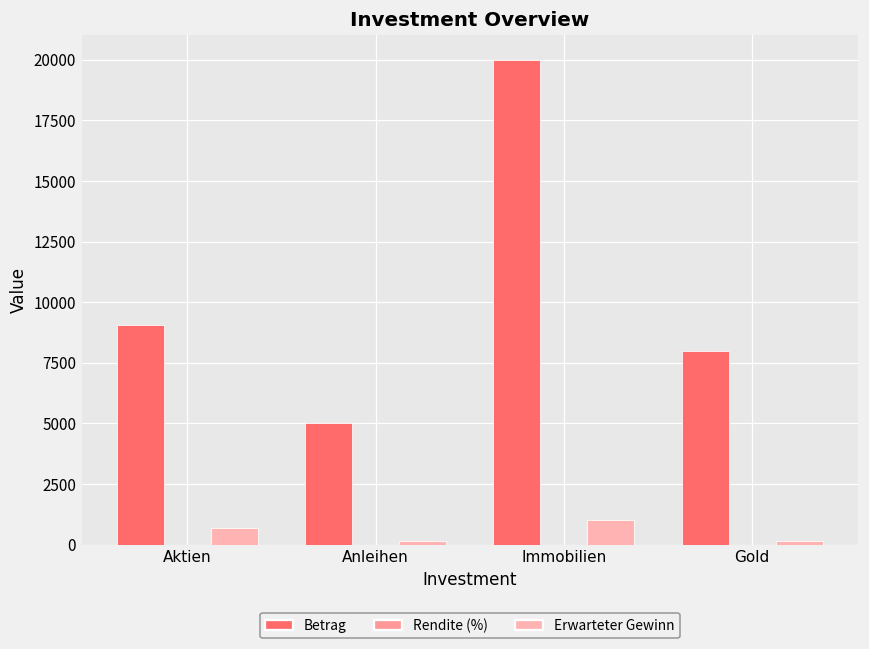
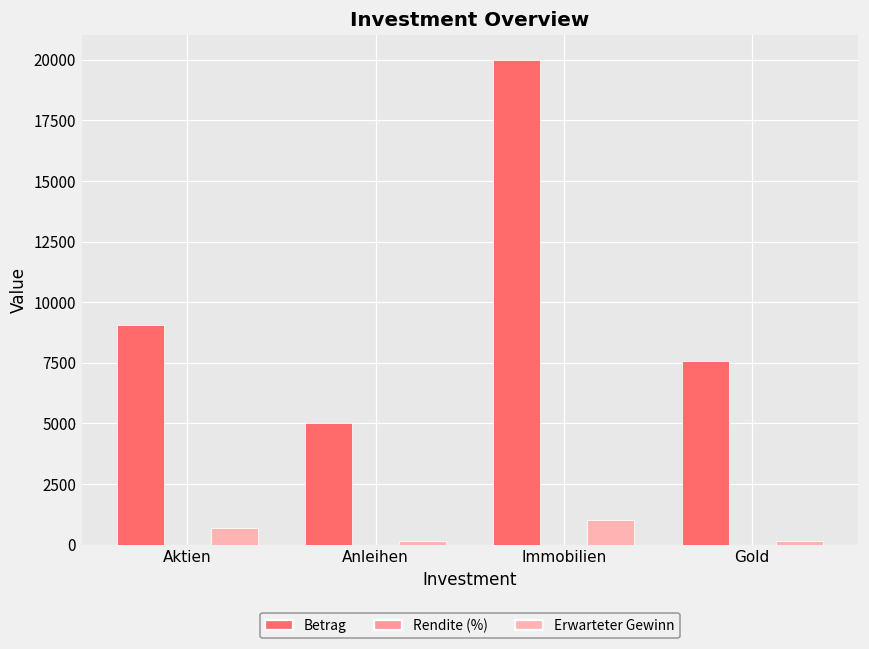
Betrag, Gold: 8000 -> 7600
